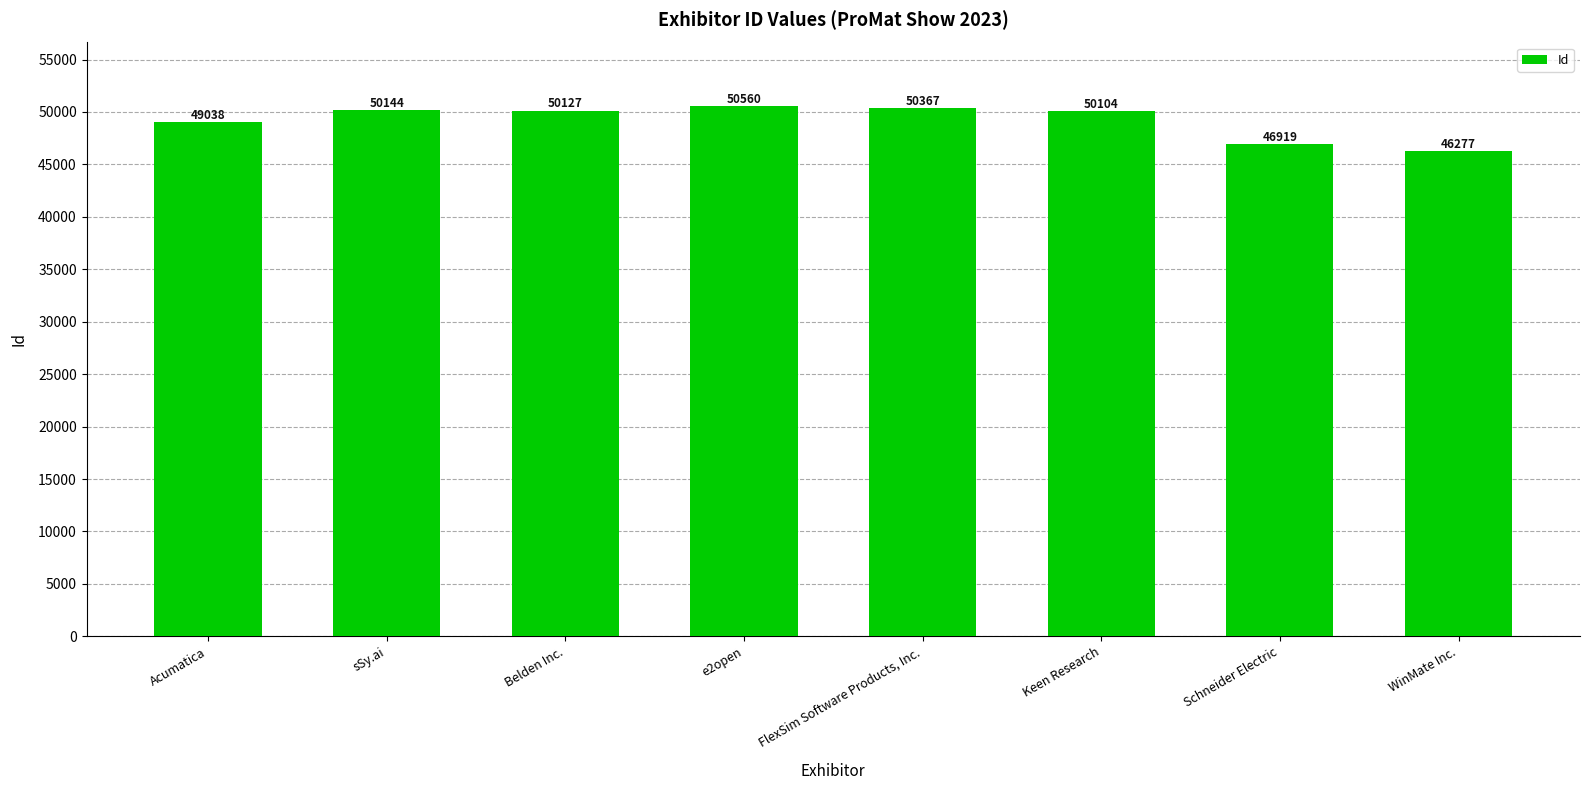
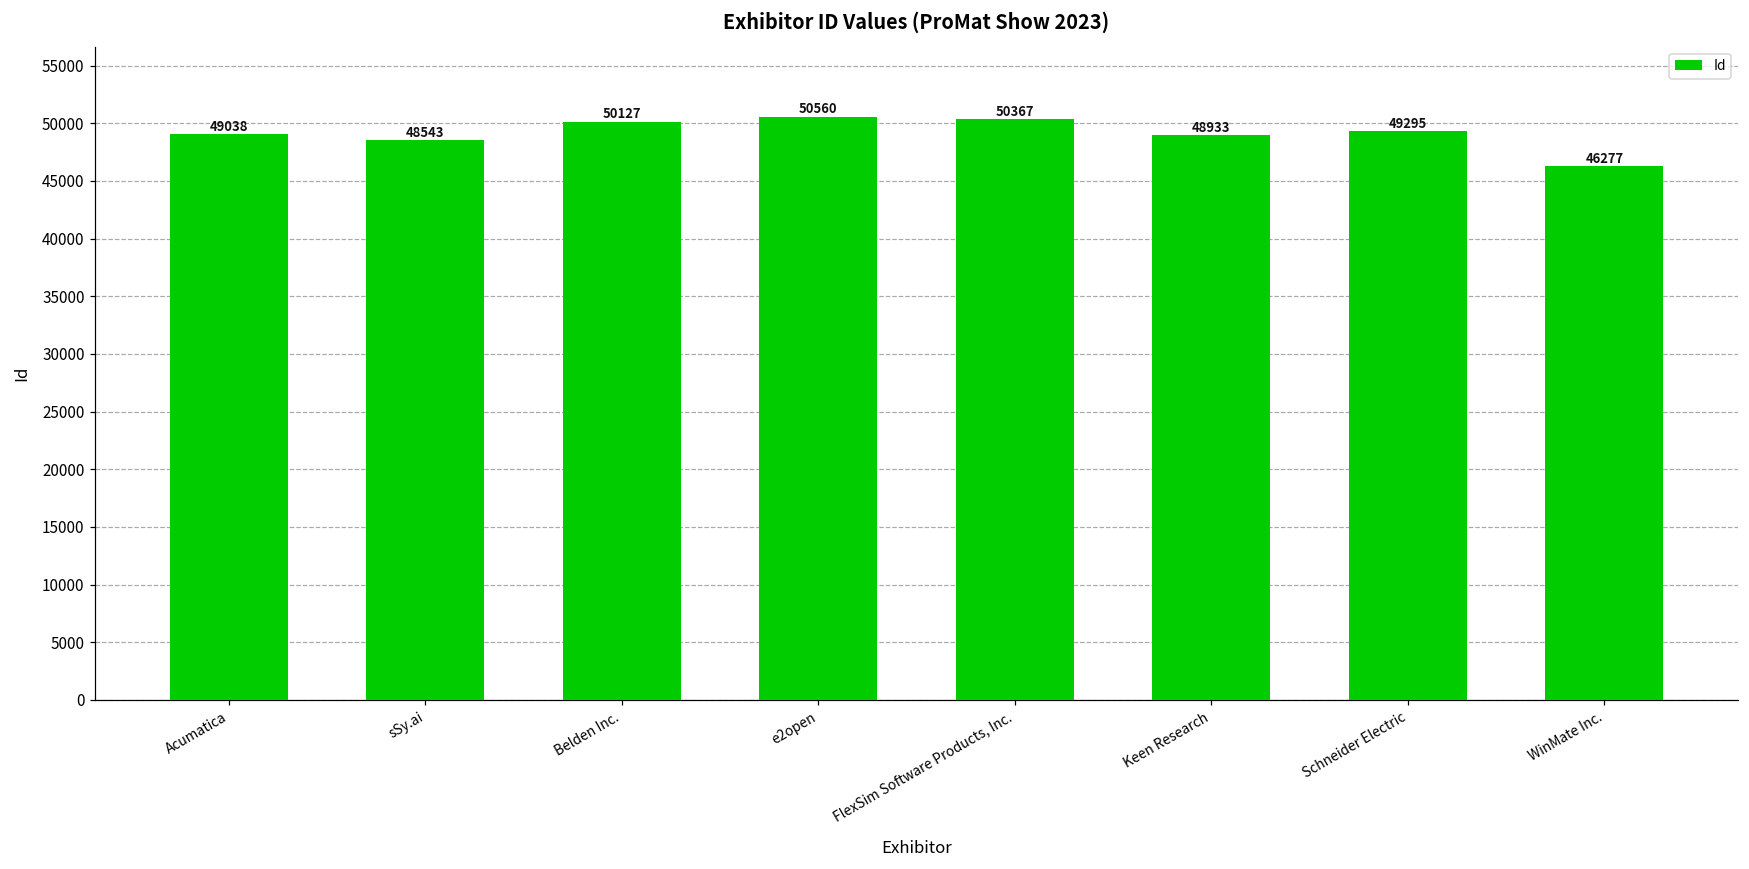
sSy.ai: 50144 -> 48543
Keen Research: 50104 -> 48933
Schneider Electric: 46919 -> 49295
